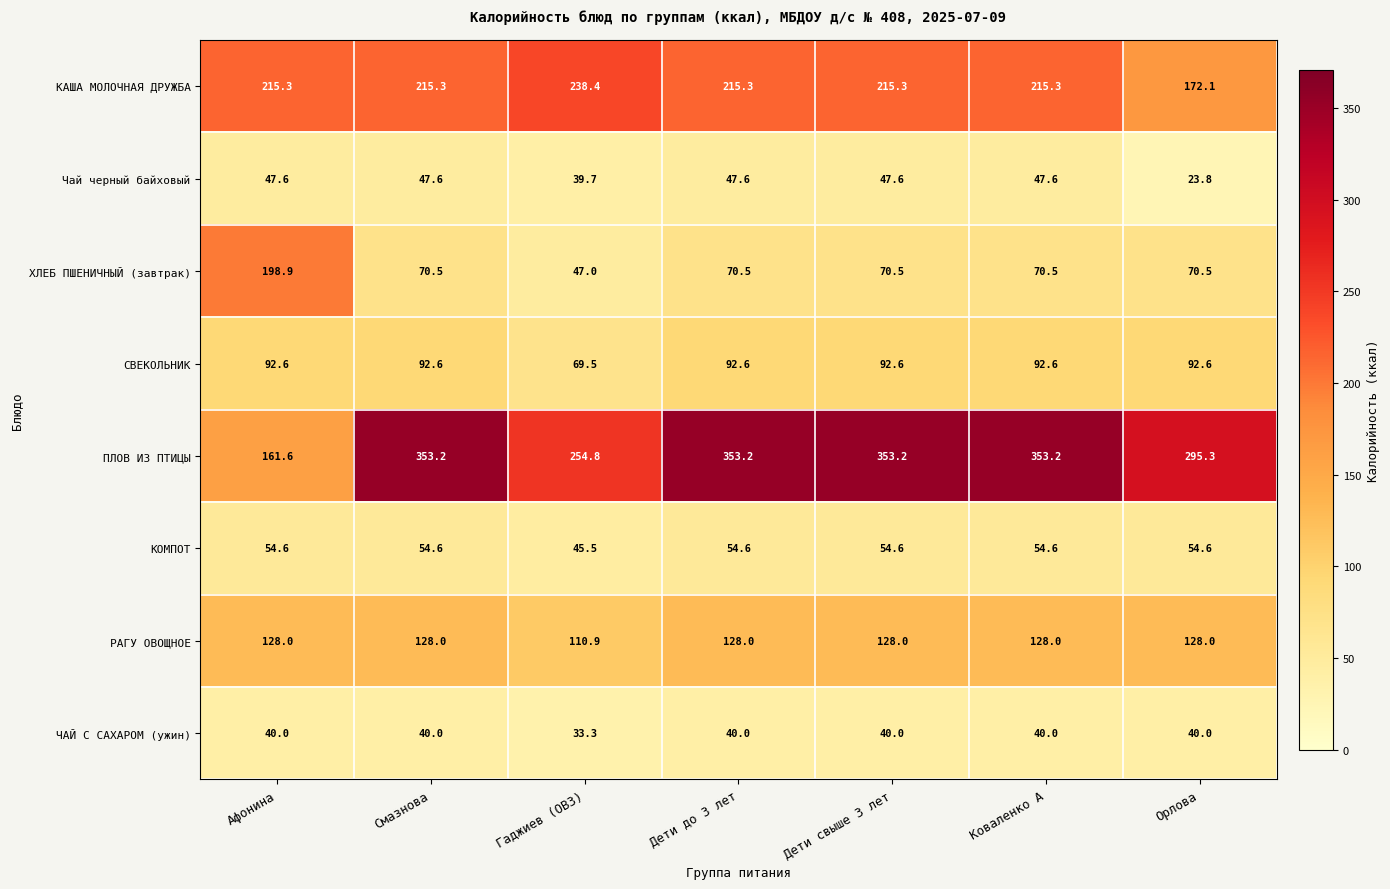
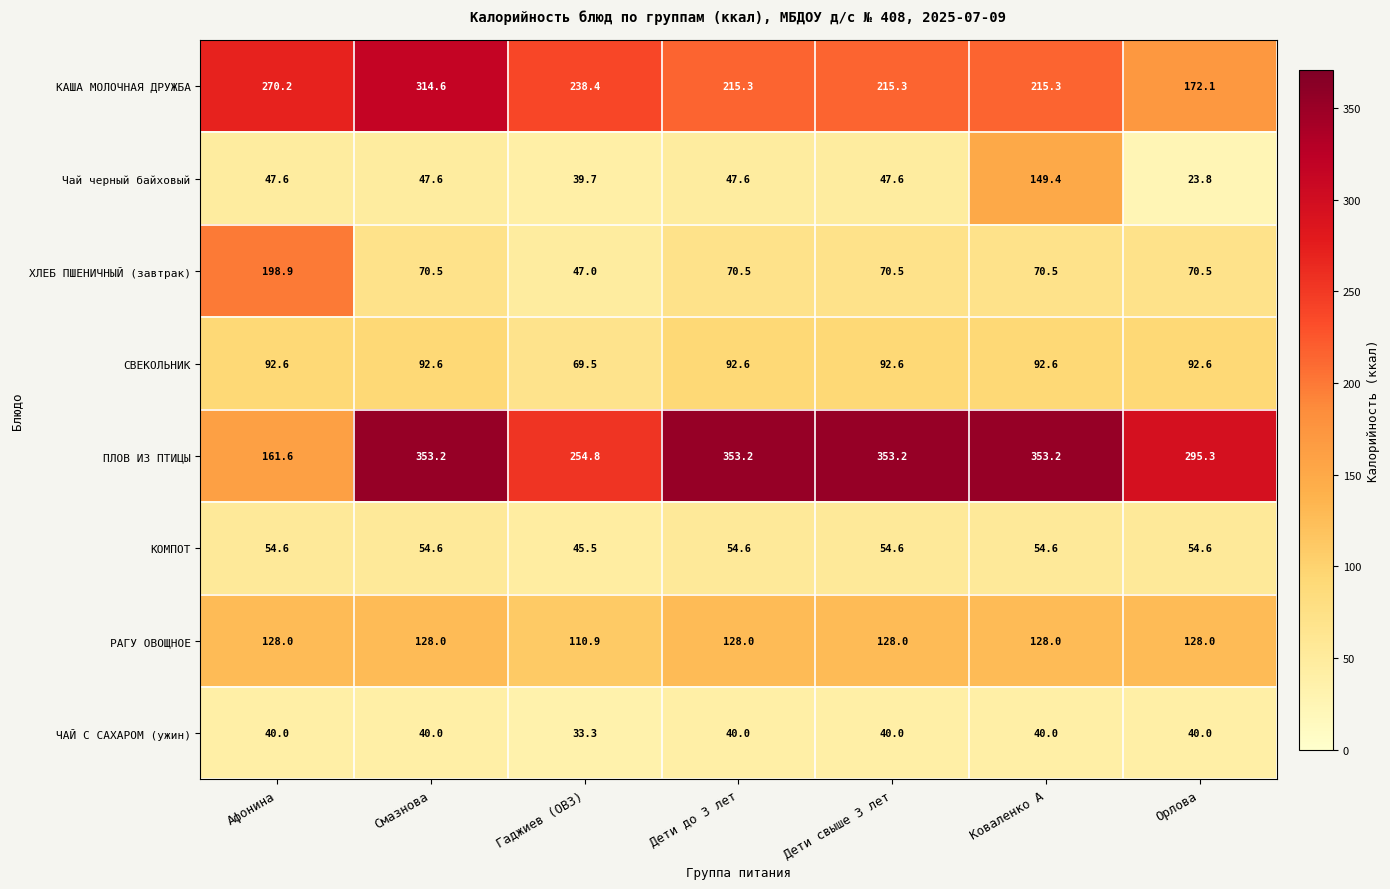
КАША МОЛОЧНАЯ ДРУЖБА, Афонина: 215.3 -> 270.2
КАША МОЛОЧНАЯ ДРУЖБА, Смазнова: 215.3 -> 314.6
Чай черный байховый, Коваленко А: 47.6 -> 149.4
